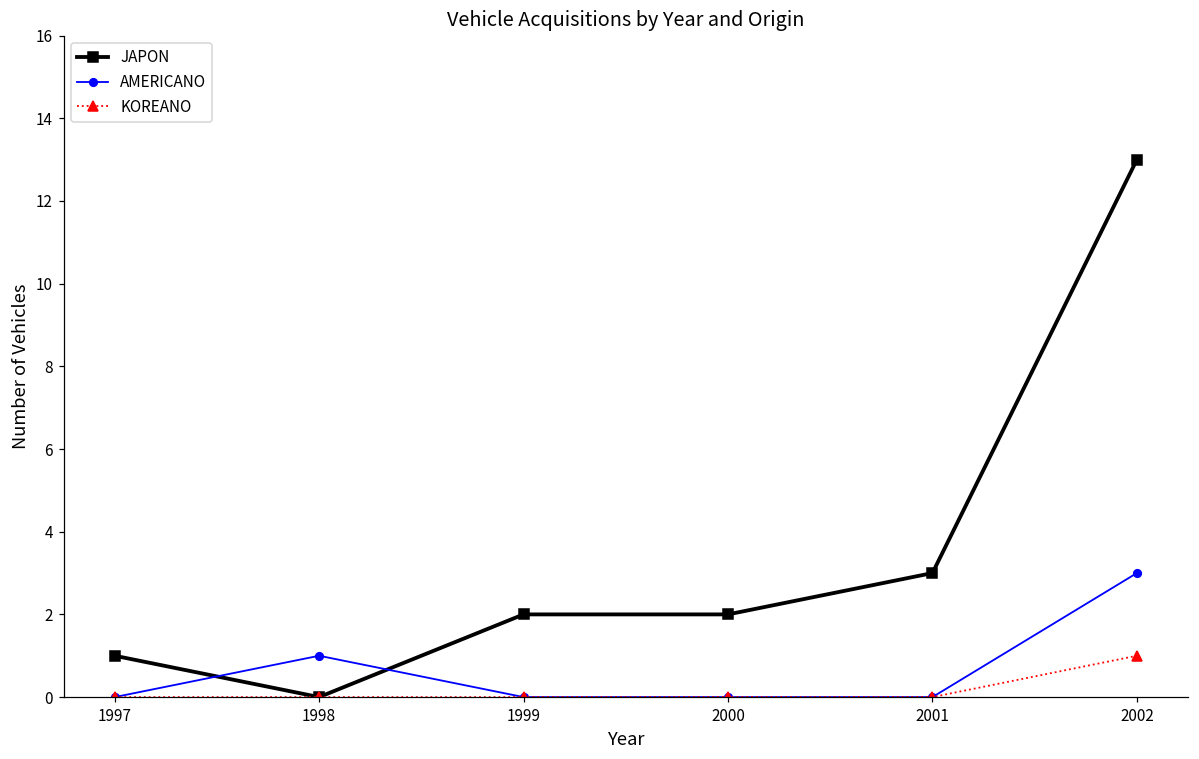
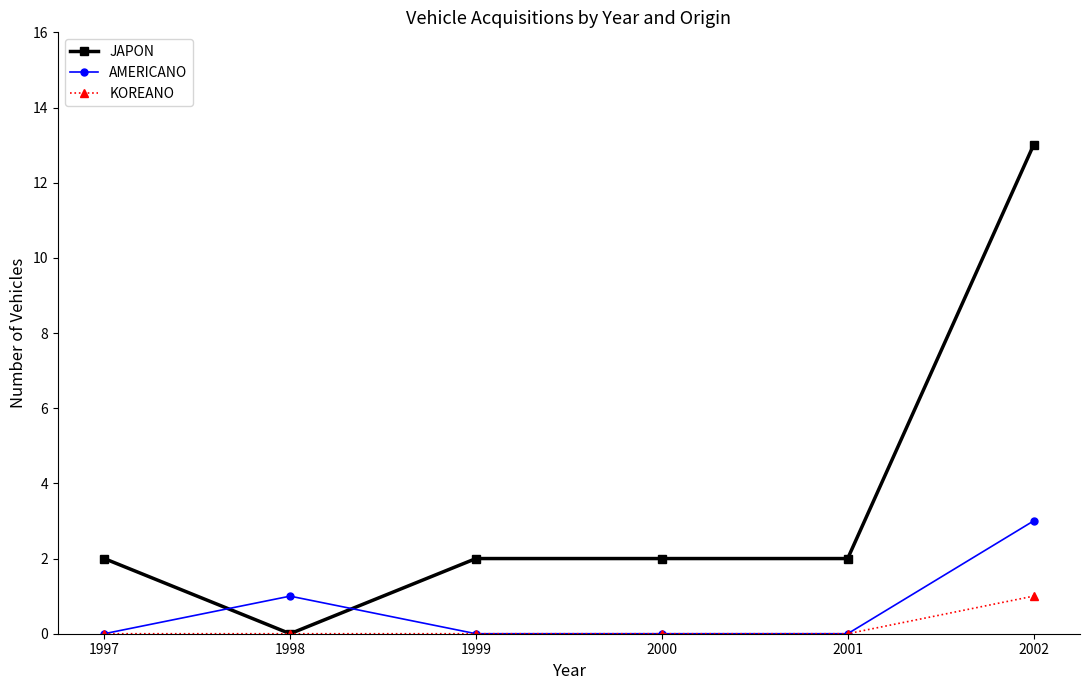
JAPON, 1997: 1 -> 2
JAPON, 2001: 3 -> 2
